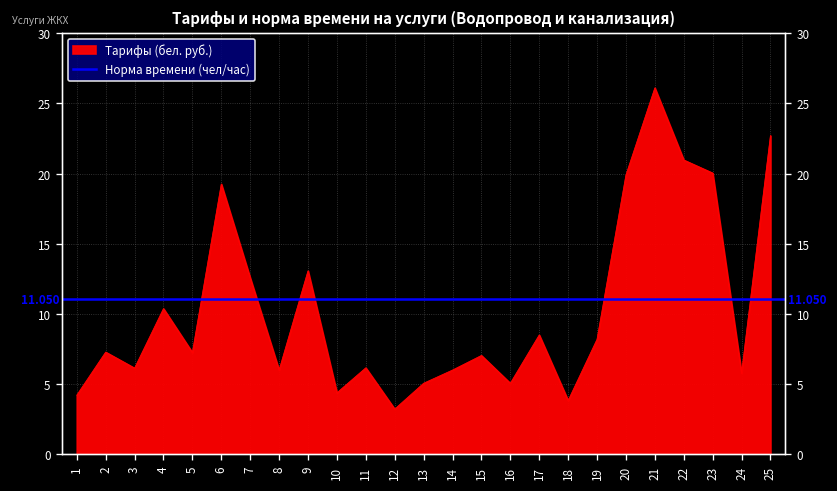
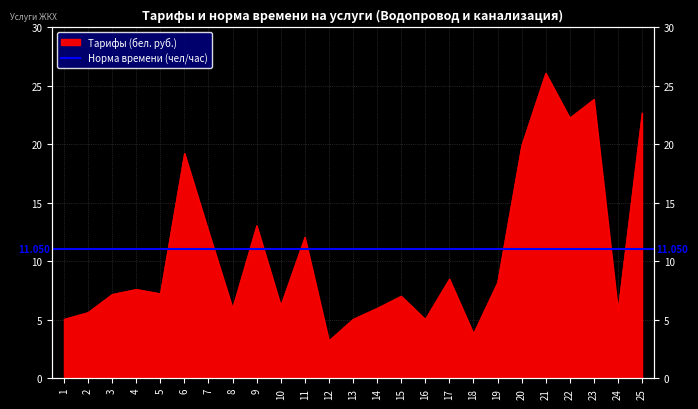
1: 4.2 -> 5.1
2: 7.3 -> 5.6
3: 6.1 -> 7.2
4: 10.4 -> 7.6
10: 4.4 -> 6.2
11: 6.2 -> 12.1
22: 21.0 -> 22.3
23: 20.0 -> 23.9
